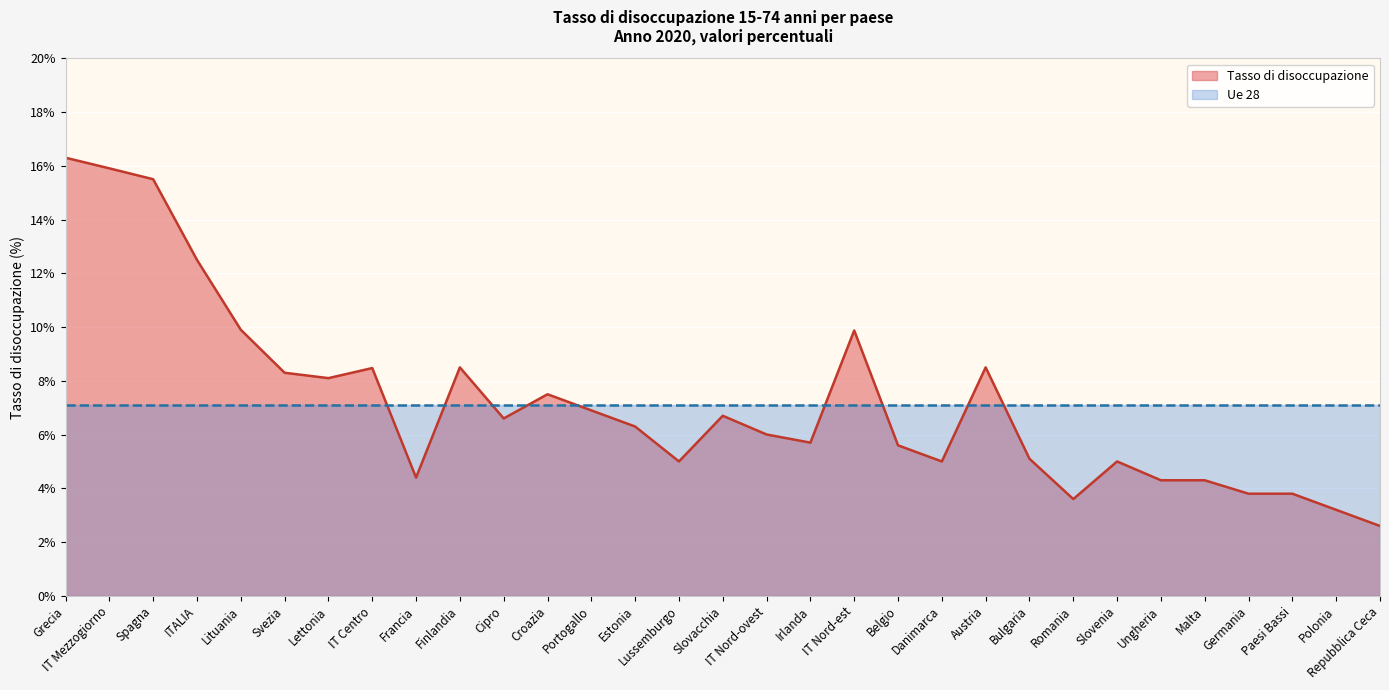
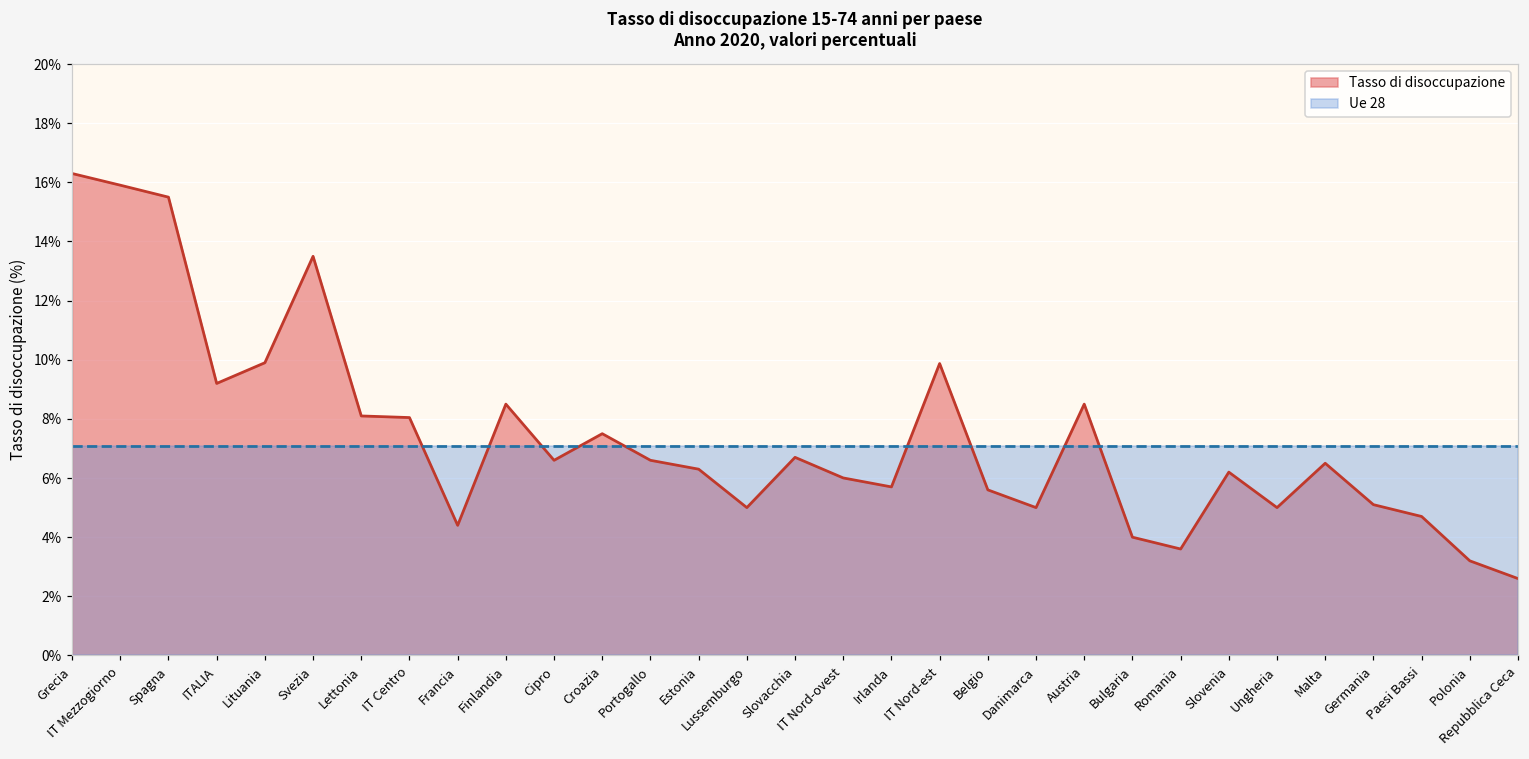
Tasso di disoccupazione, ITALIA: 12.5% -> 9.2%
Tasso di disoccupazione, Svezia: 8.3% -> 13.5%
Tasso di disoccupazione, IT Centro: 8.5% -> 8.0%
Tasso di disoccupazione, Portogallo: 6.9% -> 6.6%
Tasso di disoccupazione, Bulgaria: 5.1% -> 4.0%
Tasso di disoccupazione, Slovenia: 5.0% -> 6.2%
Tasso di disoccupazione, Ungheria: 4.3% -> 5.0%
Tasso di disoccupazione, Malta: 4.3% -> 6.5%
Tasso di disoccupazione, Germania: 3.8% -> 5.1%
Tasso di disoccupazione, Paesi Bassi: 3.8% -> 4.7%
